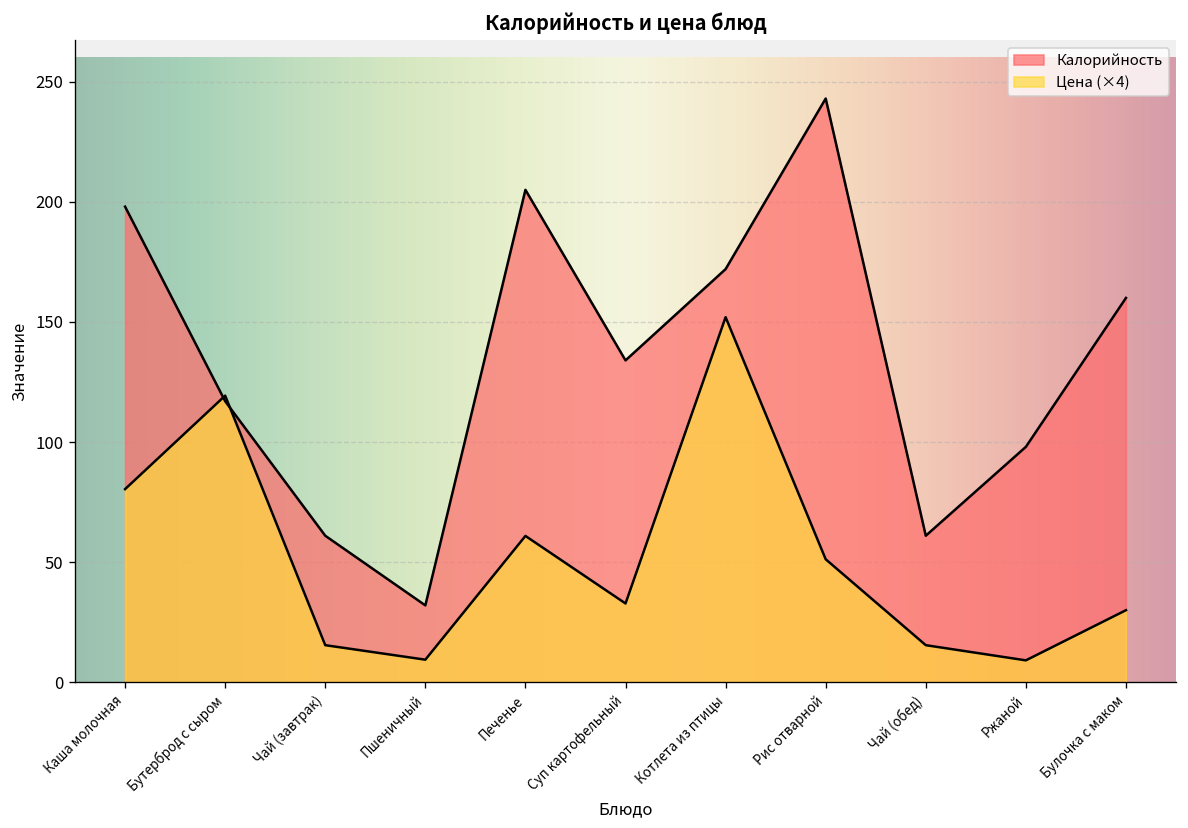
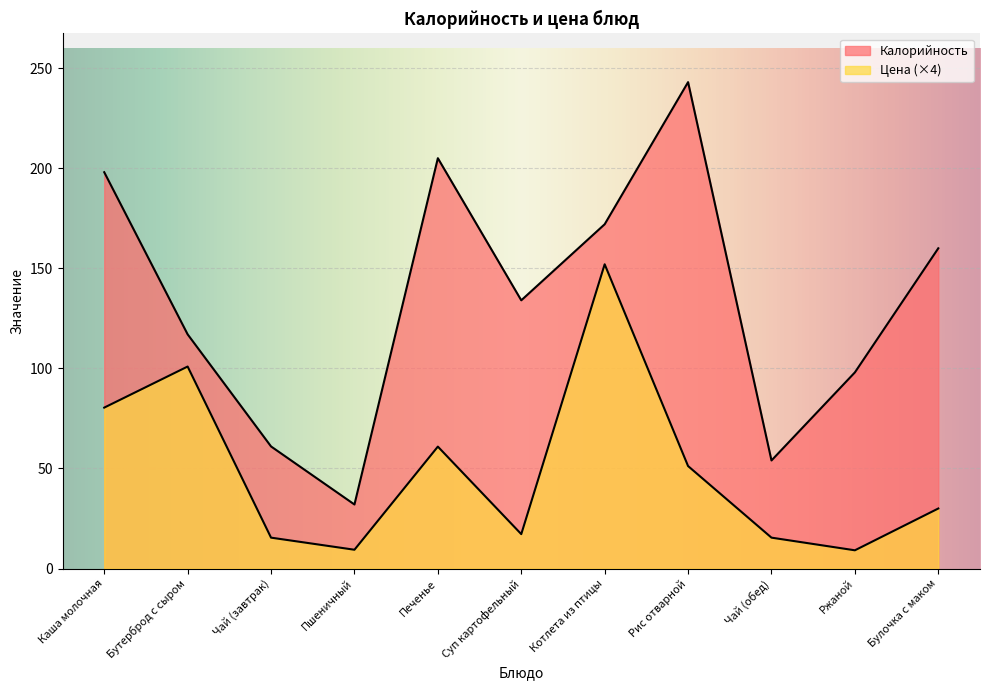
Цена (×4), Бутерброд с сыром: 119 -> 101
Цена (×4), Суп картофельный: 33 -> 17
Калорийность, Чай (обед): 61 -> 54
